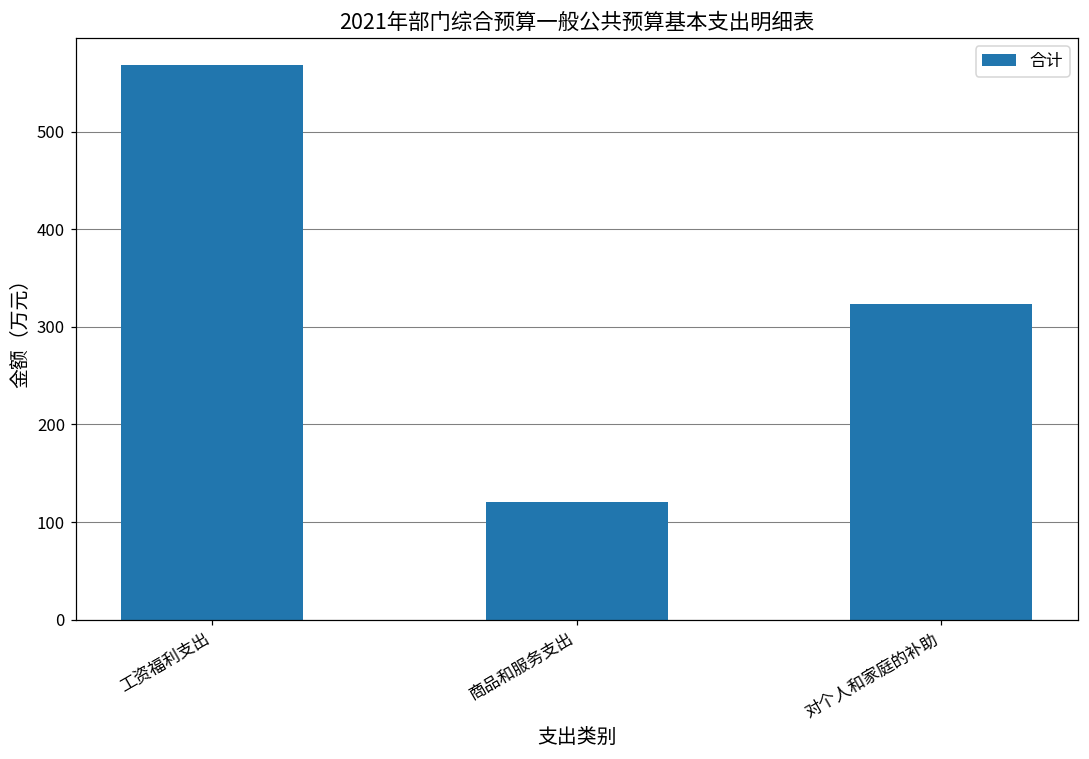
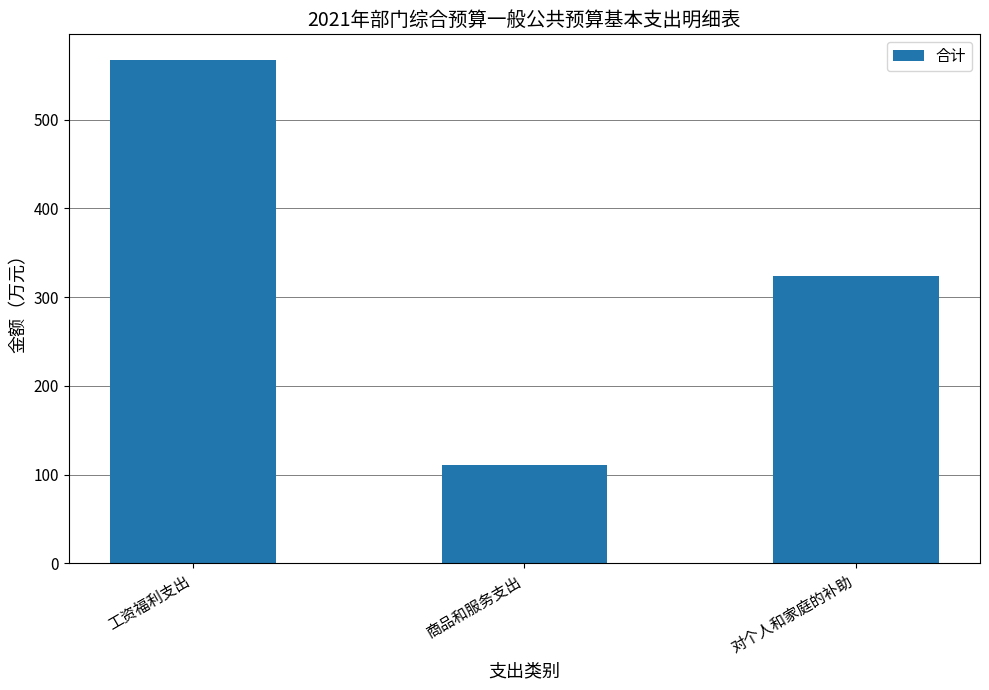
商品和服务支出: 120 -> 110
